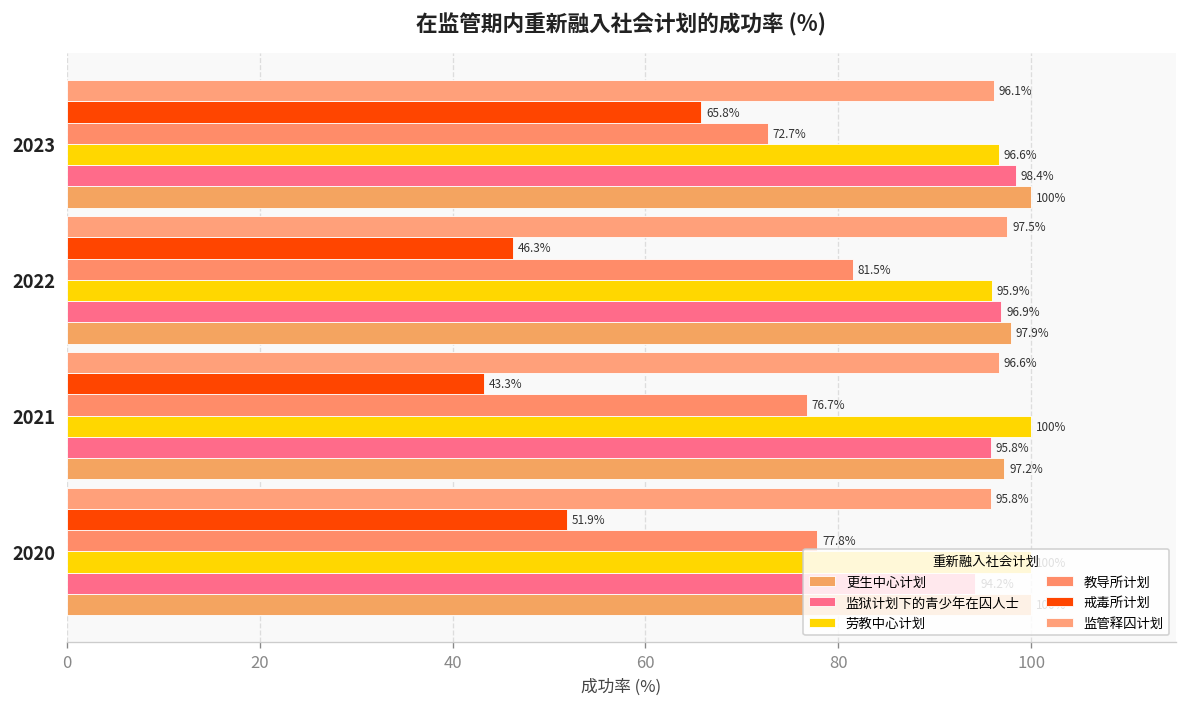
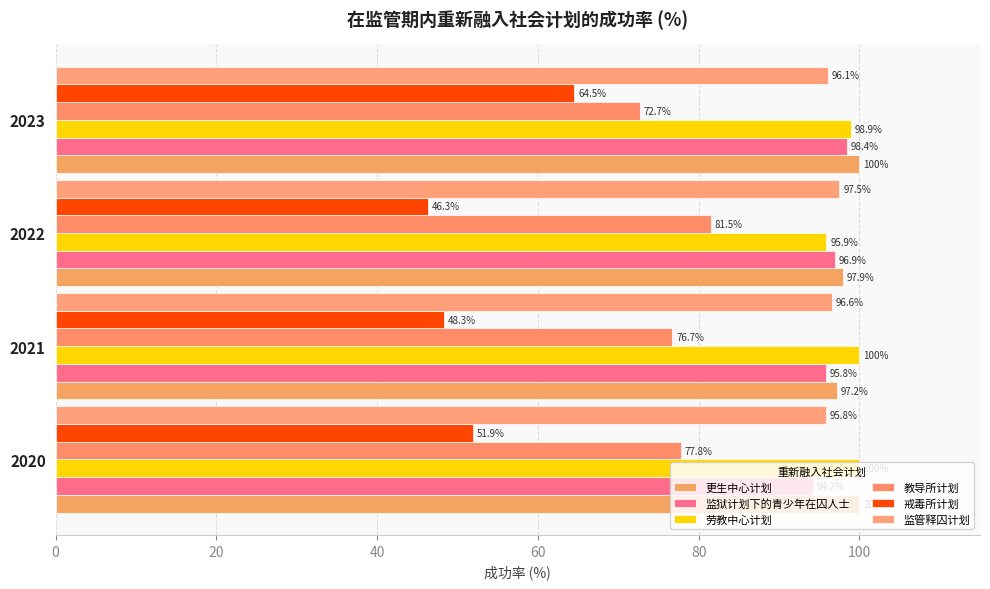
戒毒所计划, 2023: 65.8% -> 64.5%
劳教中心计划, 2023: 96.6% -> 98.9%
戒毒所计划, 2021: 43.3% -> 48.3%
